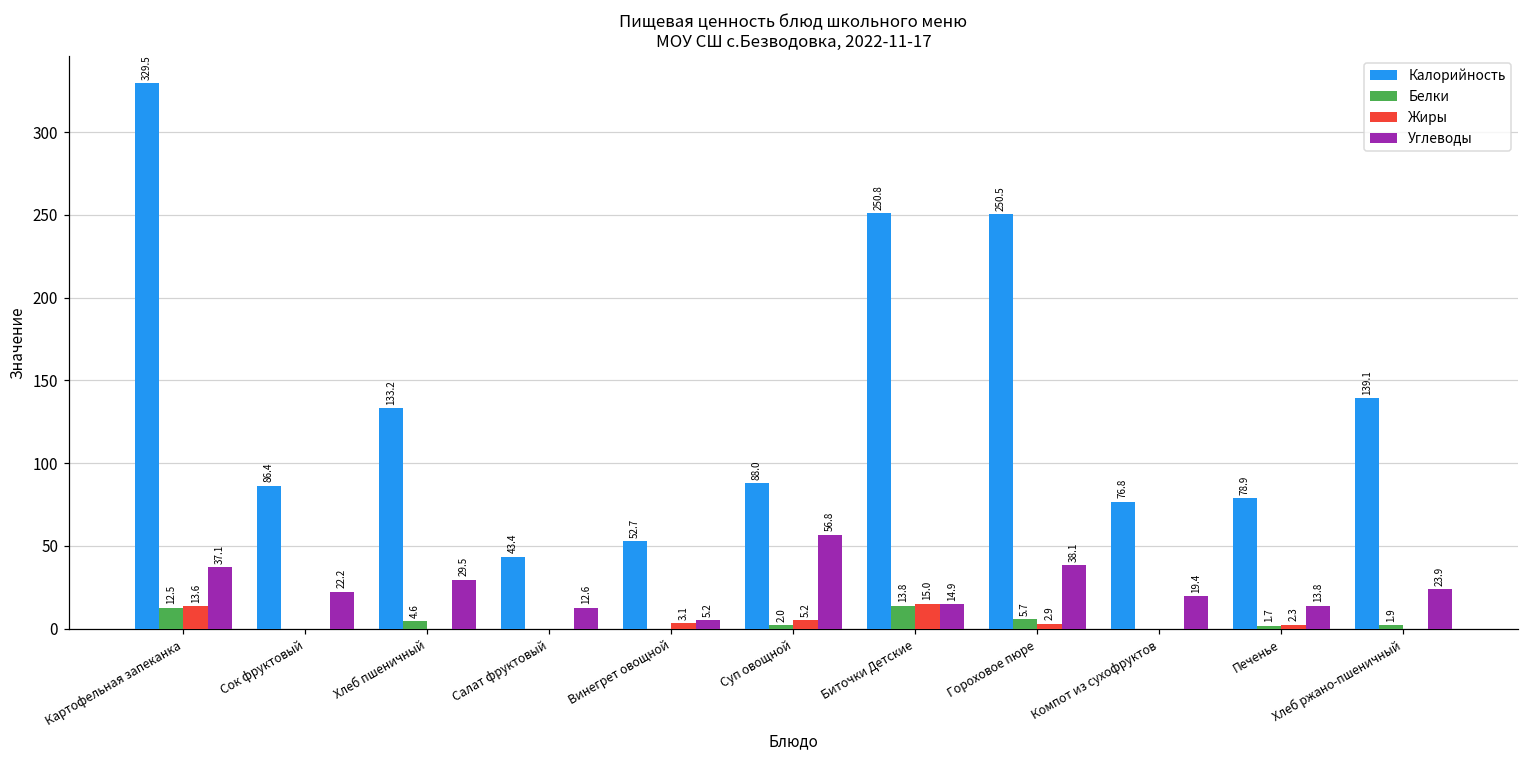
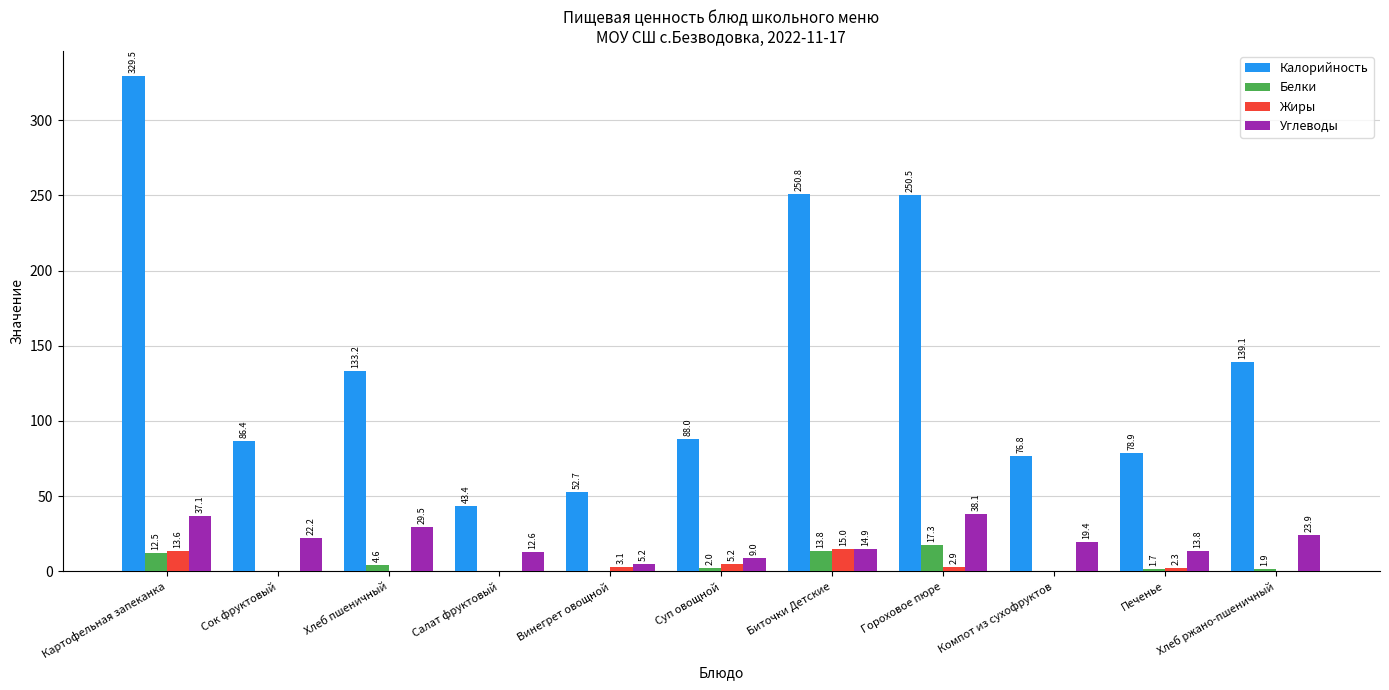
Углеводы, Суп овощной: 56.8 -> 9.0
Белки, Гороховое пюре: 5.7 -> 17.3
